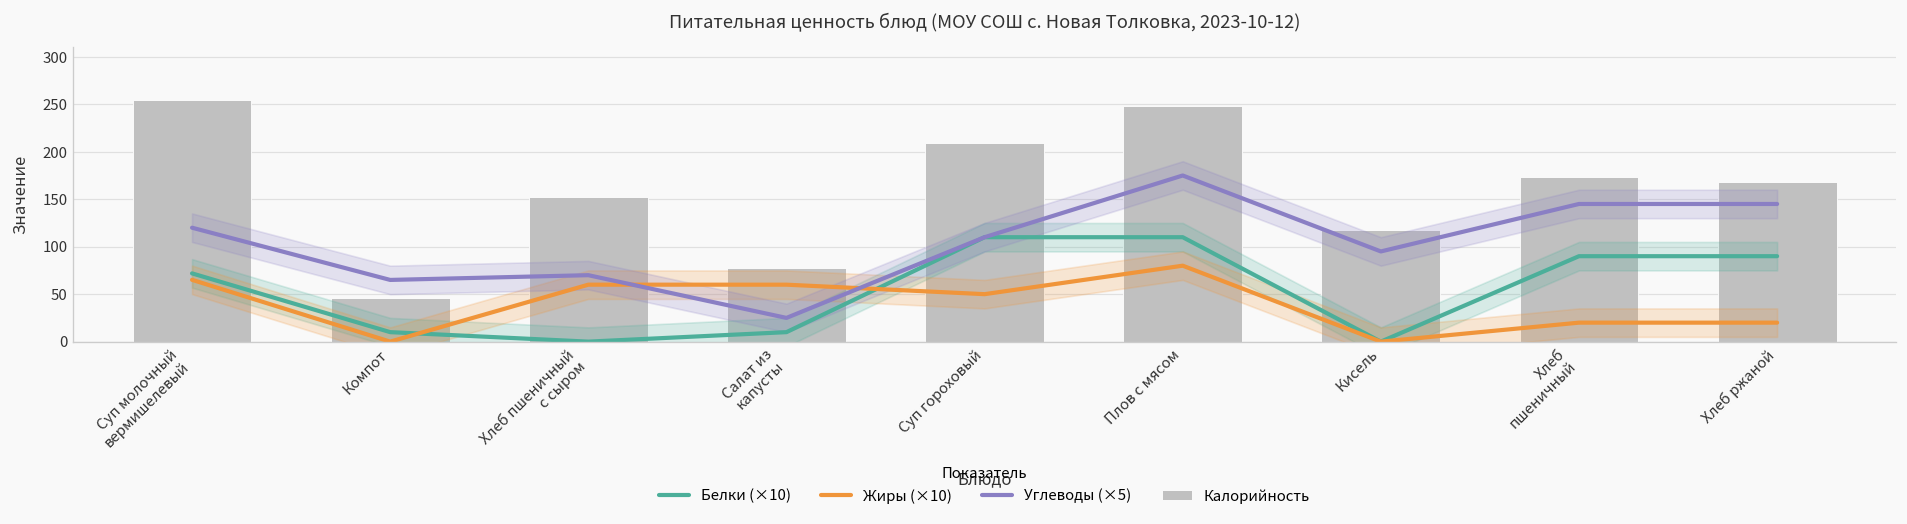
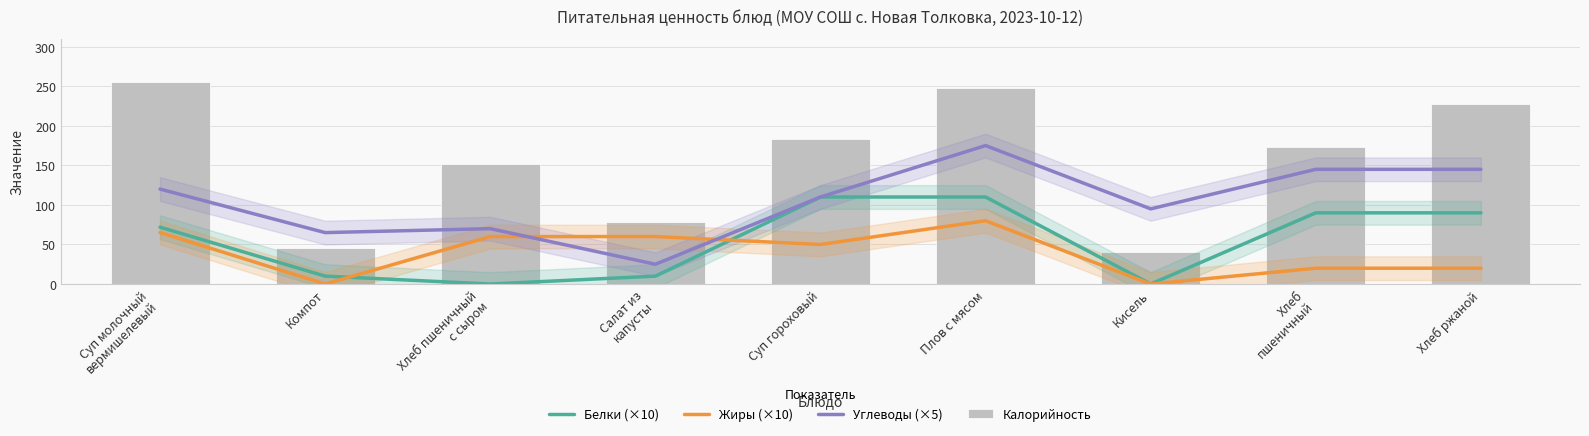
Калорийность, Суп гороховый: 210 -> 180
Калорийность, Кисель: 120 -> 40
Калорийность, Хлеб ржаной: 170 -> 230
